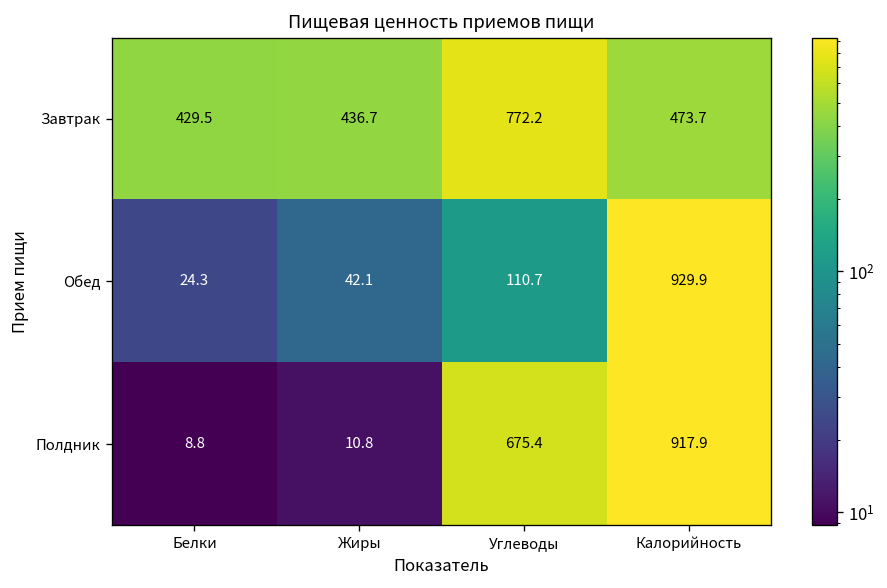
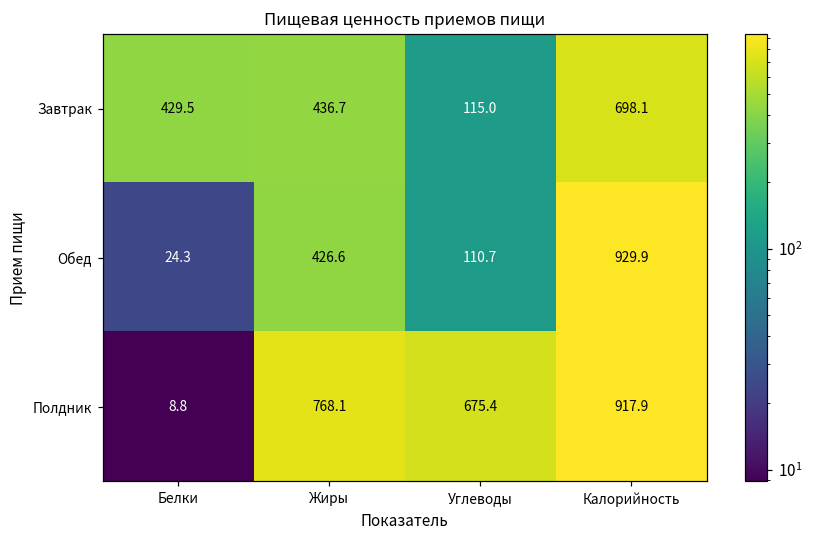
Завтрак, Углеводы: 772.2 -> 115.0
Завтрак, Калорийность: 473.7 -> 698.1
Обед, Жиры: 42.1 -> 426.6
Полдник, Жиры: 10.8 -> 768.1
